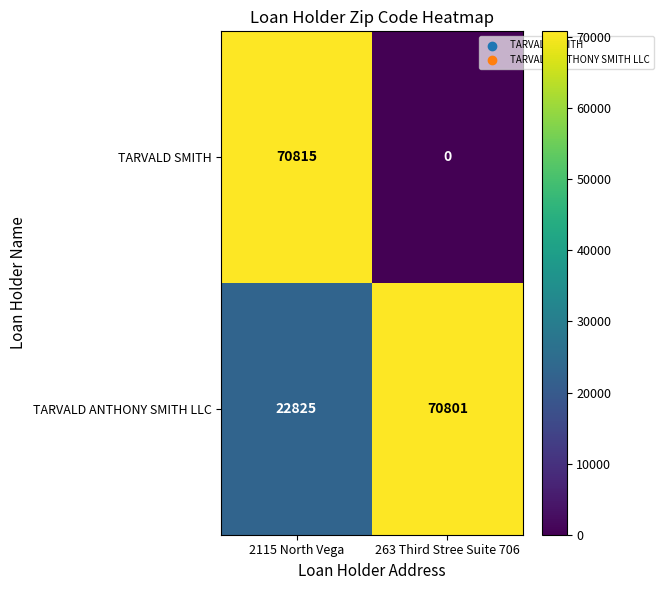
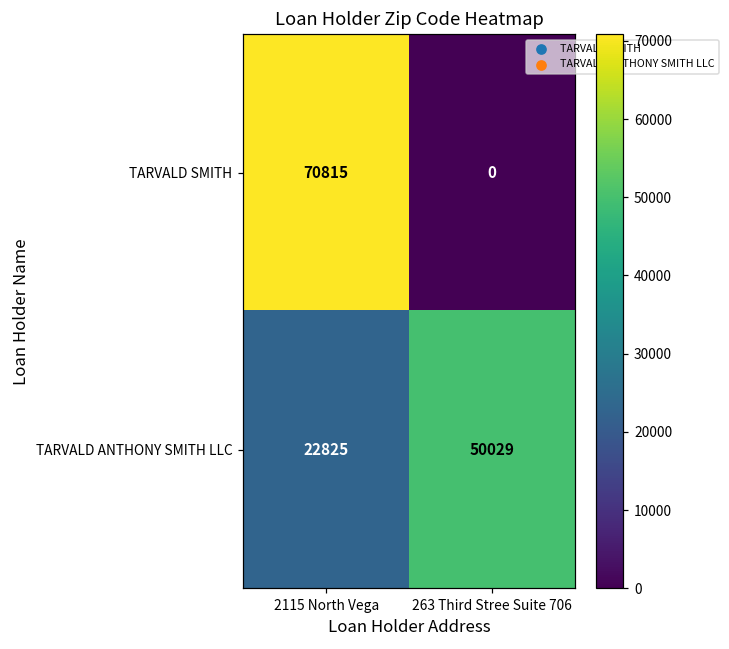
TARVALD ANTHONY SMITH LLC, 263 Third Stree Suite 706: 70801 -> 50029
